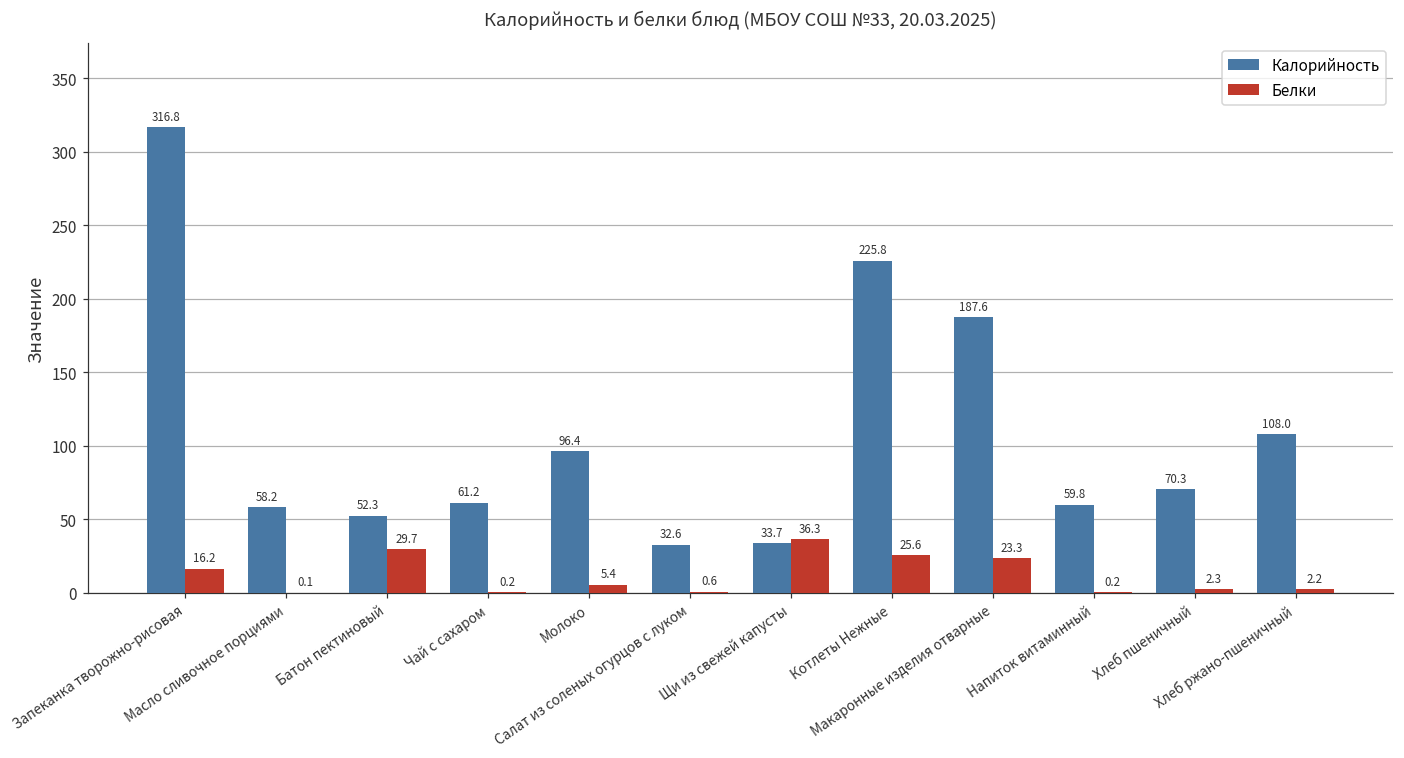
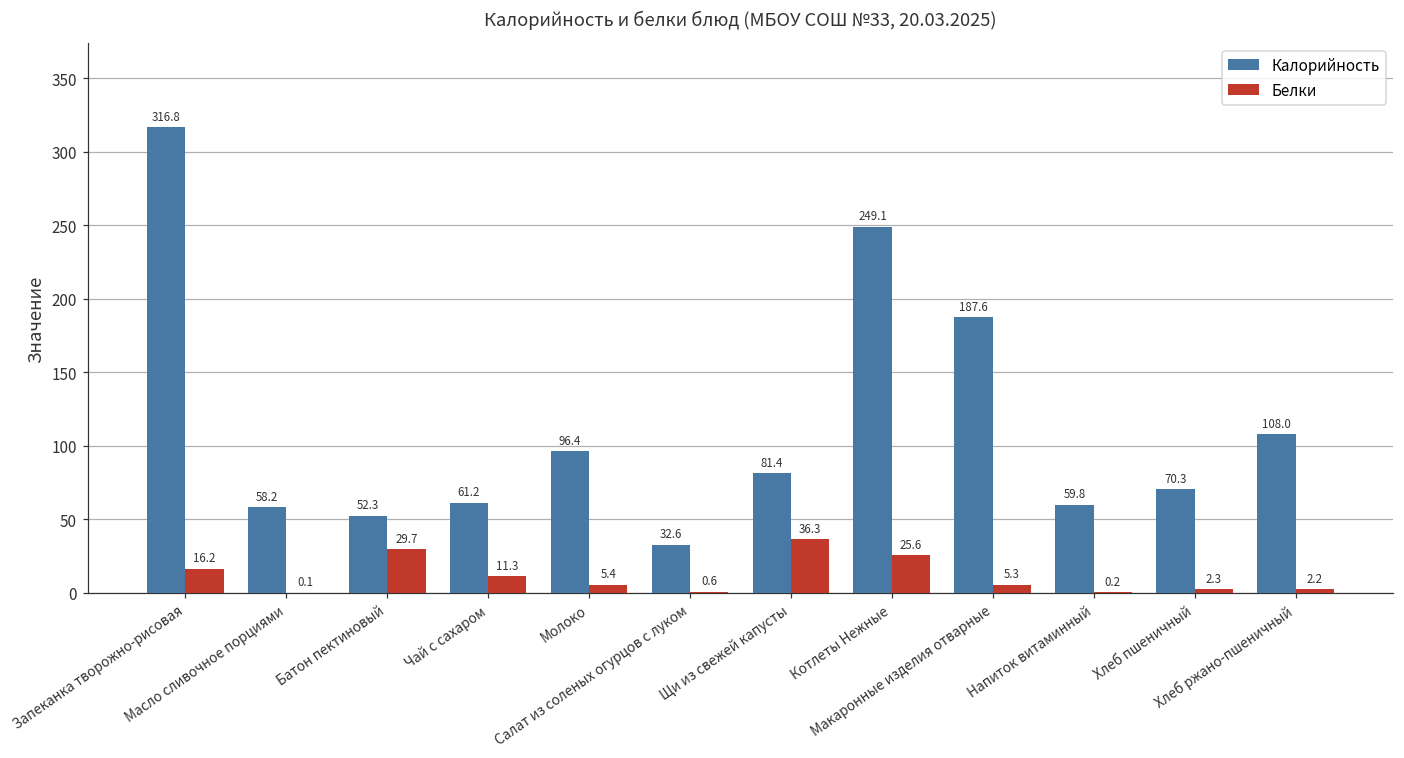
Белки, Чай с сахаром: 0.2 -> 11.3
Калорийность, Щи из свежей капусты: 33.7 -> 81.4
Калорийность, Котлеты Нежные: 225.8 -> 249.1
Белки, Макаронные изделия отварные: 23.3 -> 5.3
